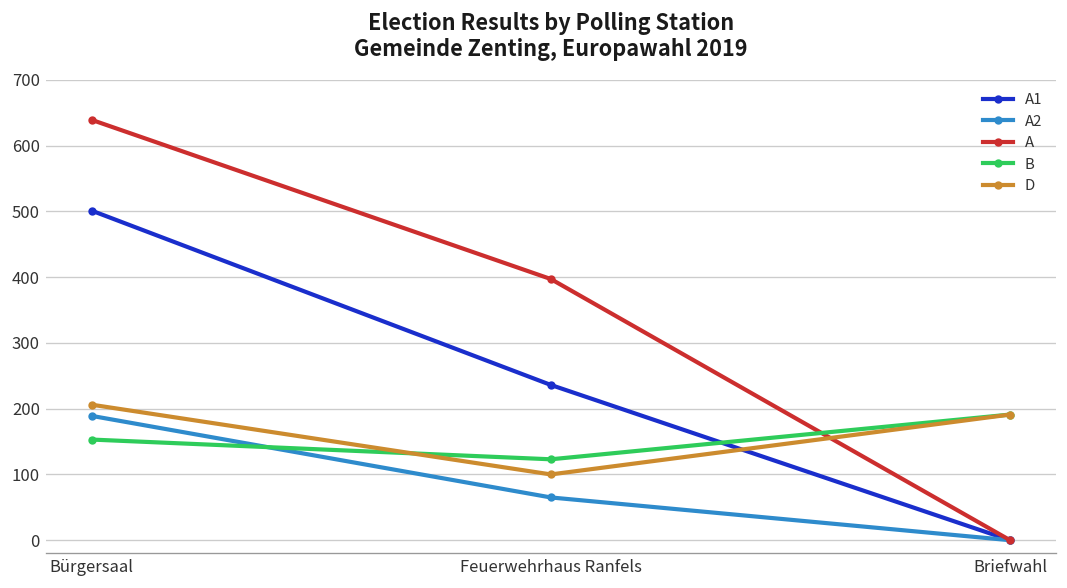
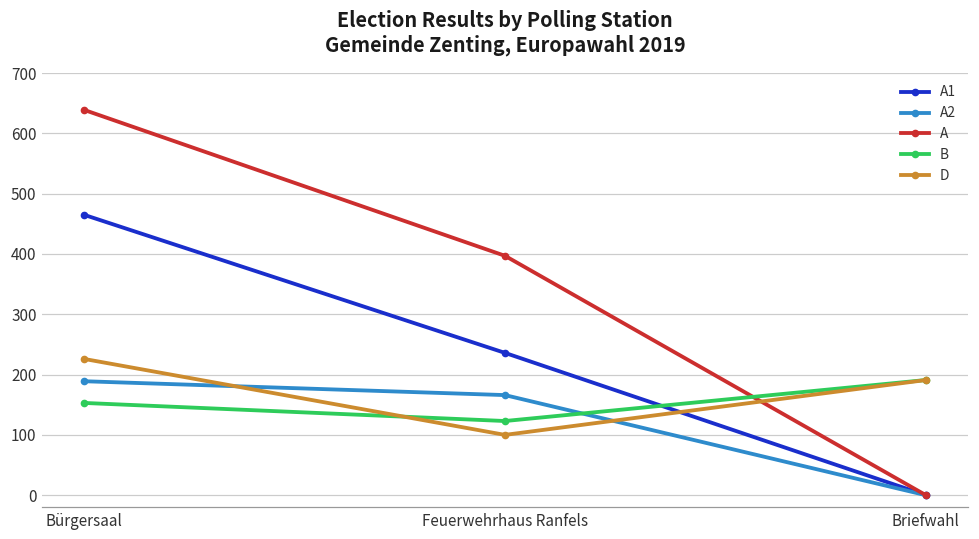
A1, Bürgersaal: 500 -> 470
D, Bürgersaal: 210 -> 230
A2, Feuerwehrhaus Ranfels: 70 -> 170
